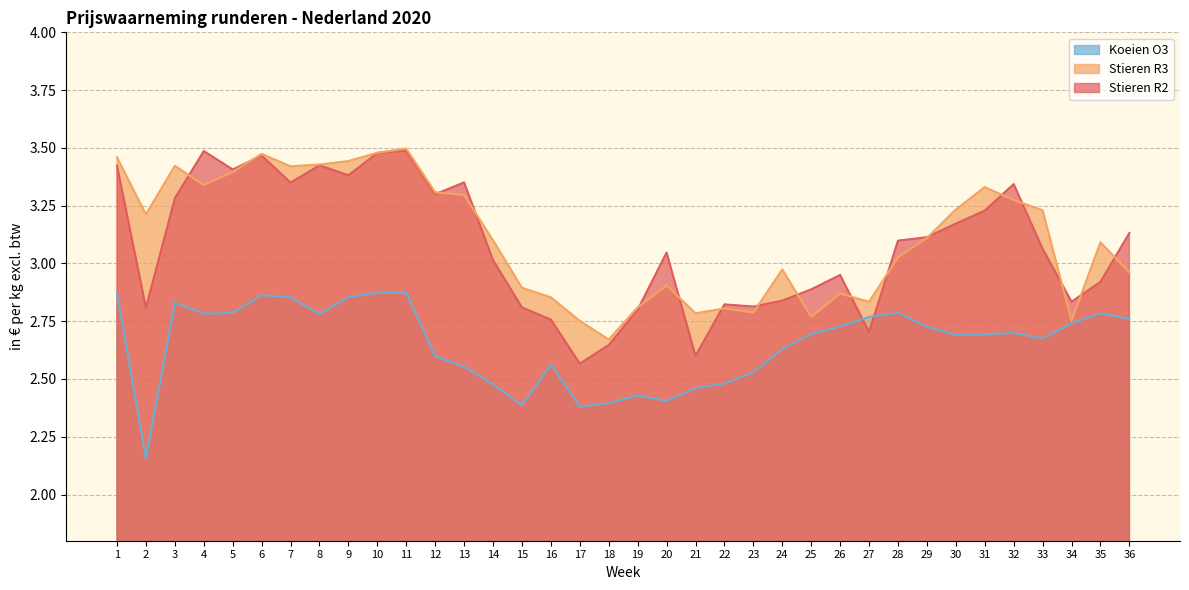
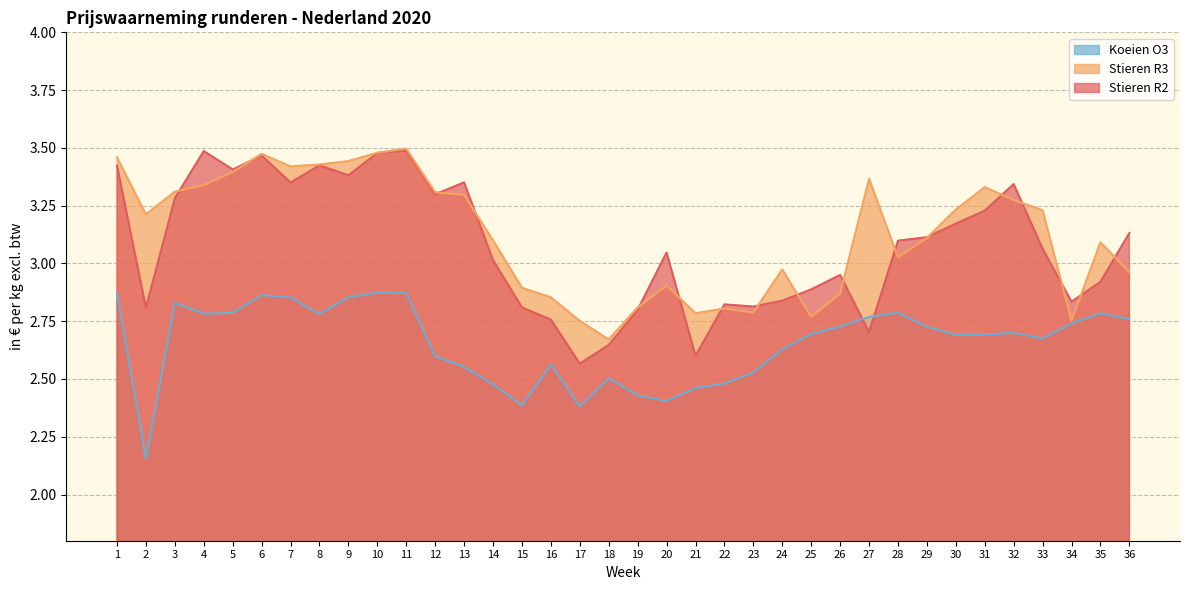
Stieren R3, 3: 3.42 -> 3.31
Koeien O3, 18: 2.40 -> 2.50
Stieren R3, 27: 2.83 -> 3.37
